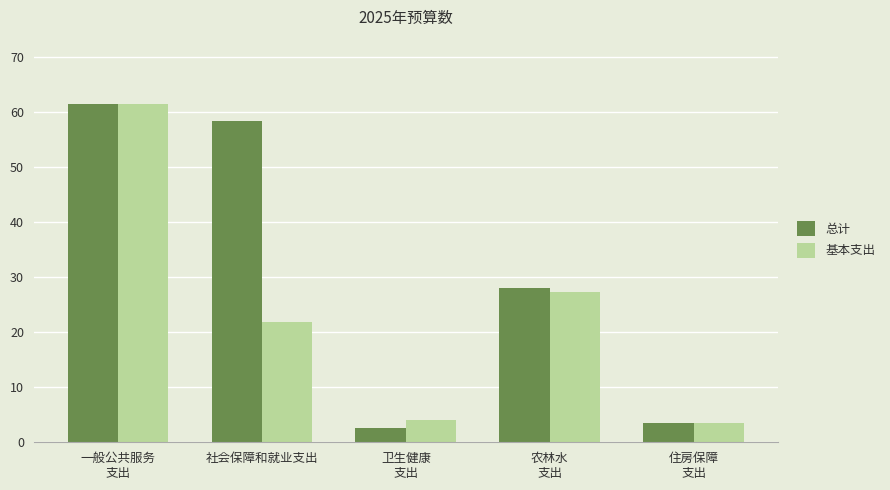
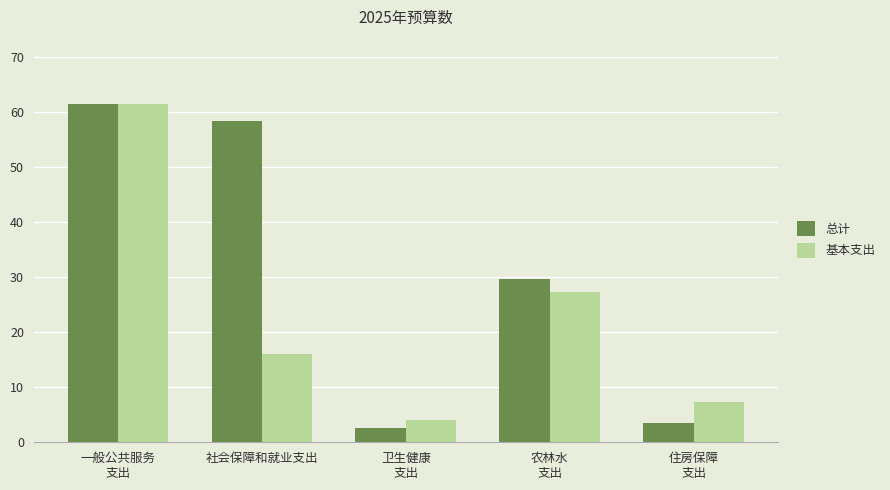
基本支出, 社会保障和就业支出: 22 -> 16
总计, 农林水 支出: 28 -> 30
基本支出, 住房保障 支出: 3 -> 7
